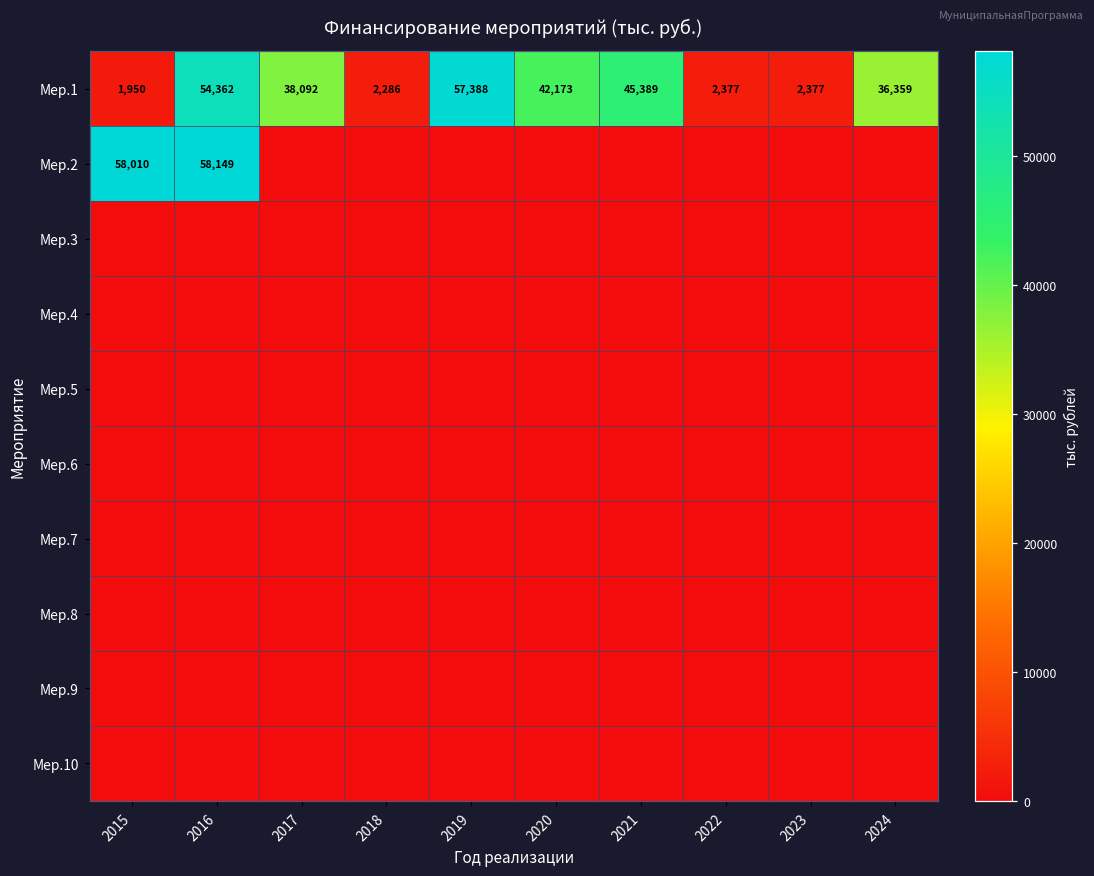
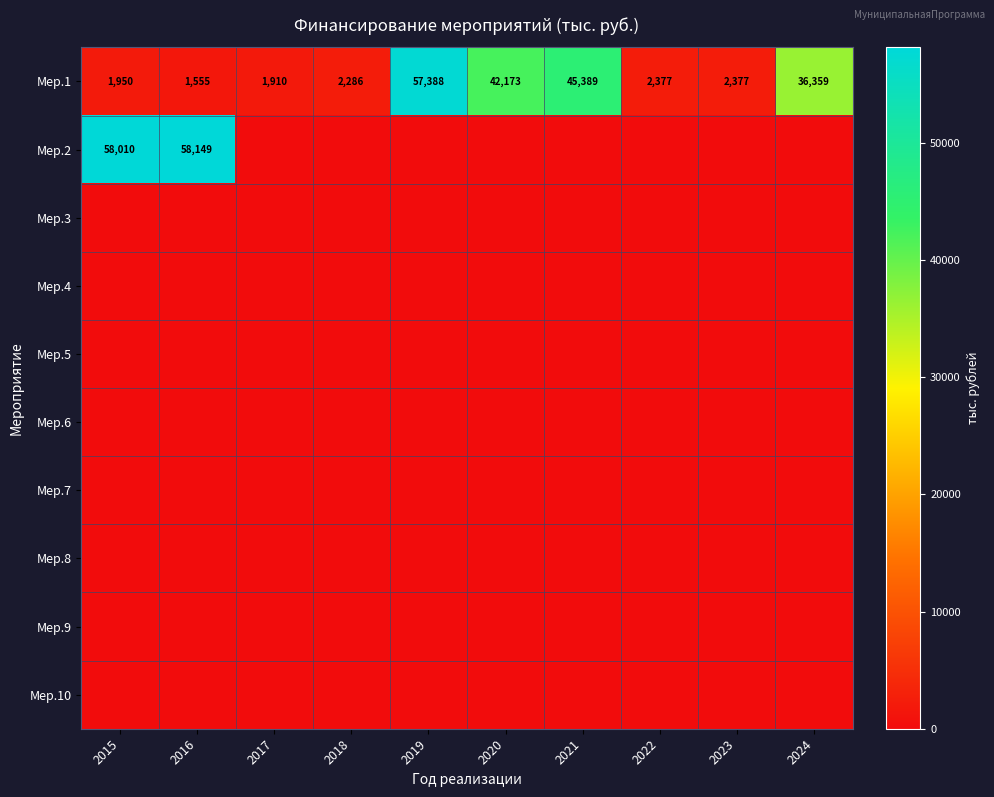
Мер.1, 2016: 54,362 -> 1,555
Мер.1, 2017: 38,092 -> 1,910
